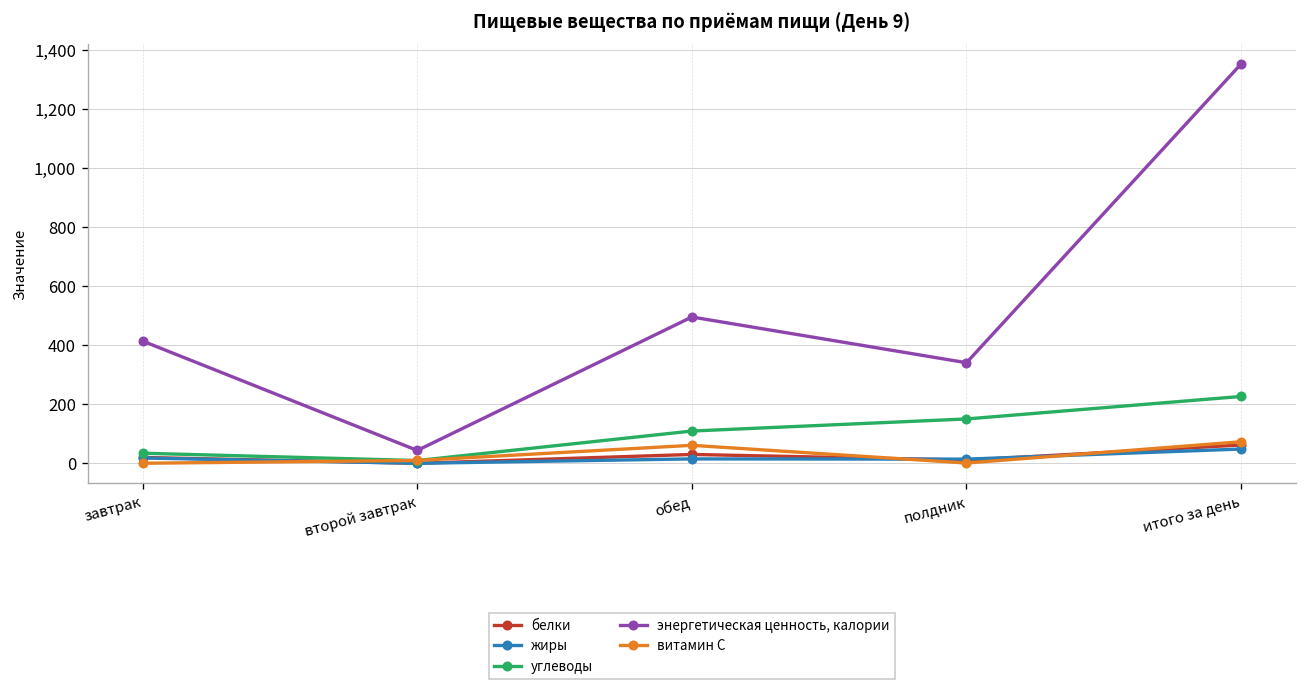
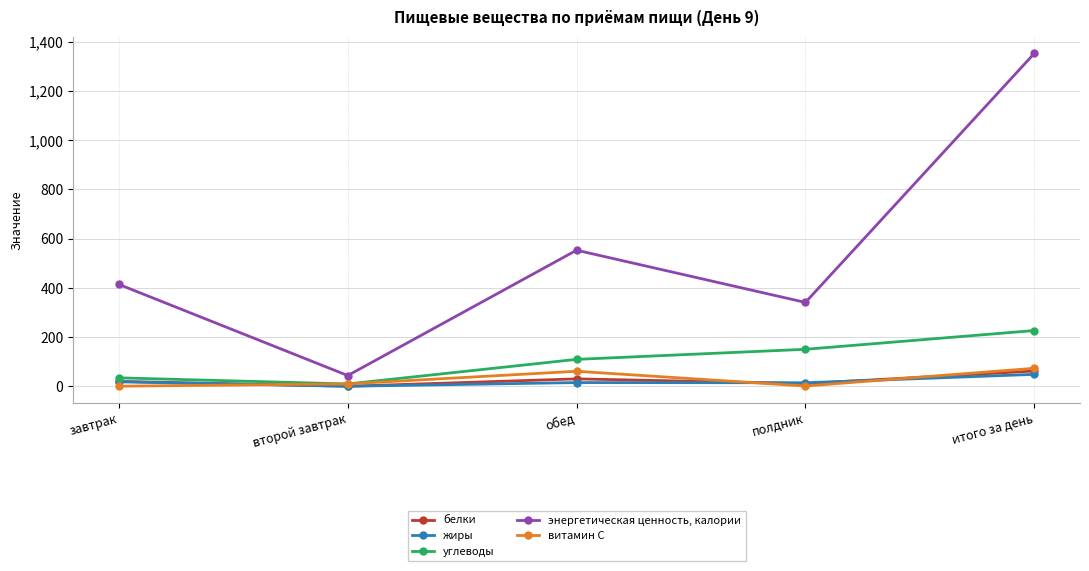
энергетическая ценность, калории, обед: 500 -> 550
